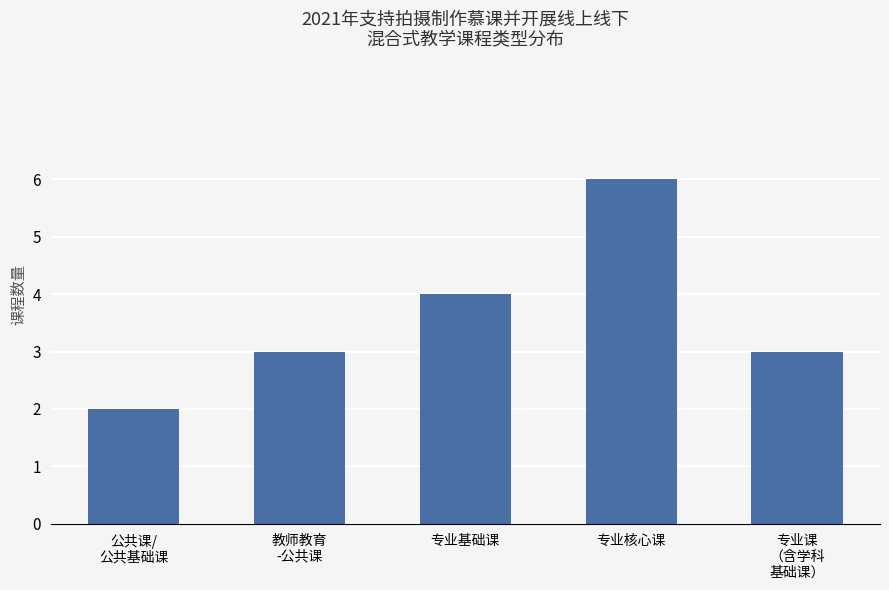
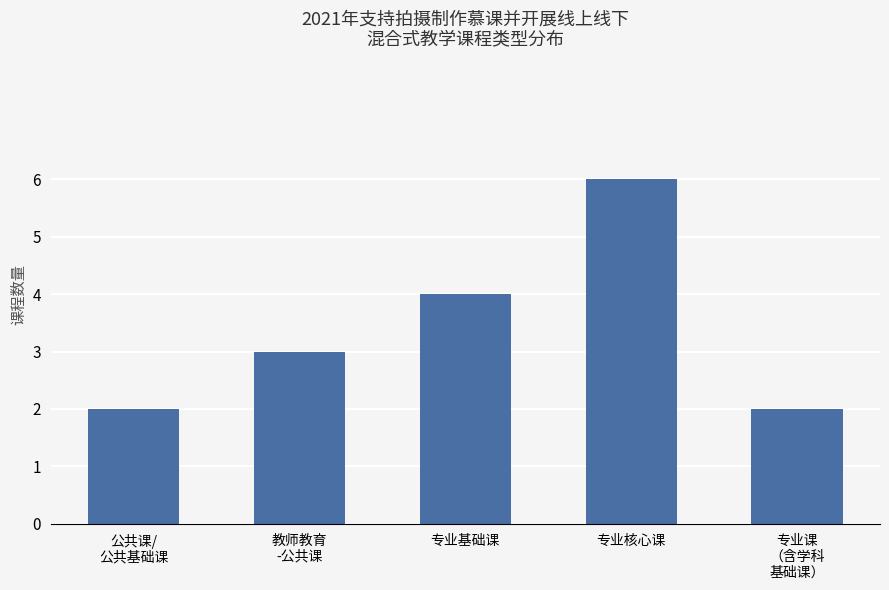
专业课 （含学科 基础课）: 3 -> 2
